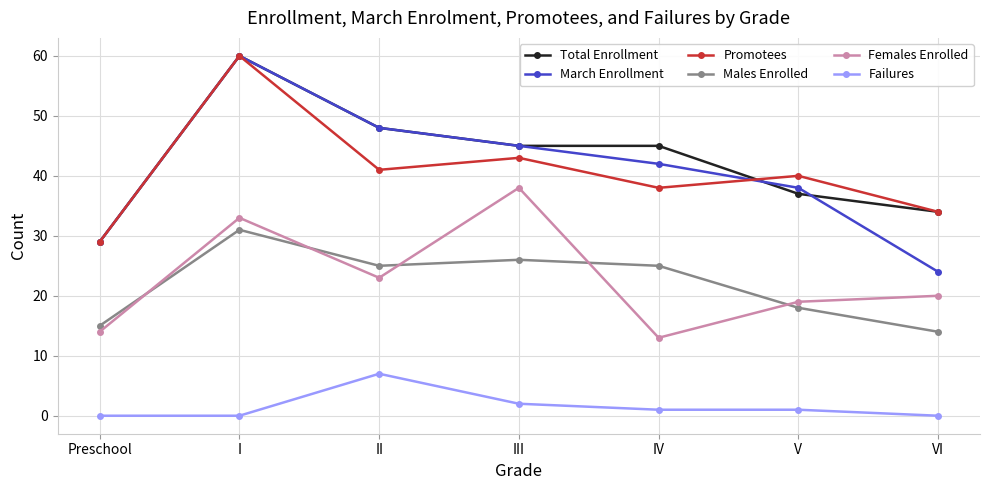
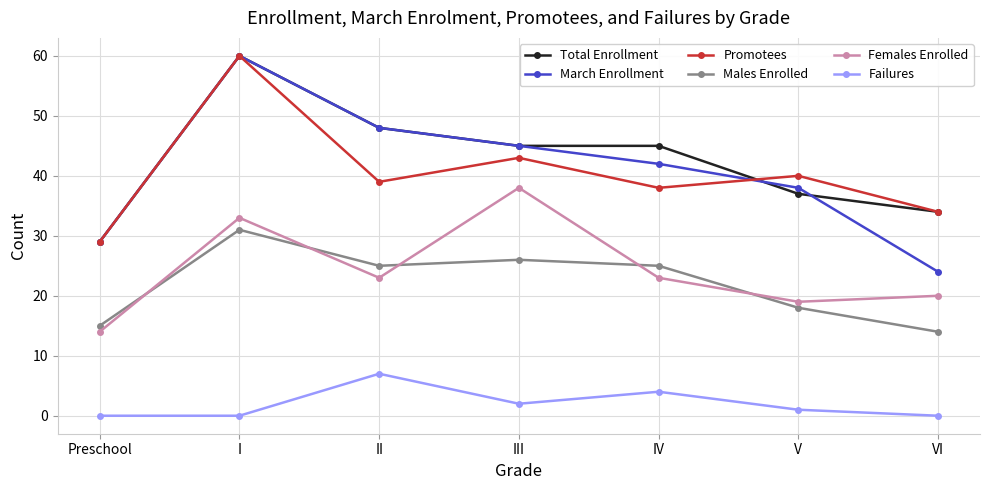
Promotees, II: 41 -> 39
Females Enrolled, IV: 13 -> 23
Failures, IV: 1 -> 4
